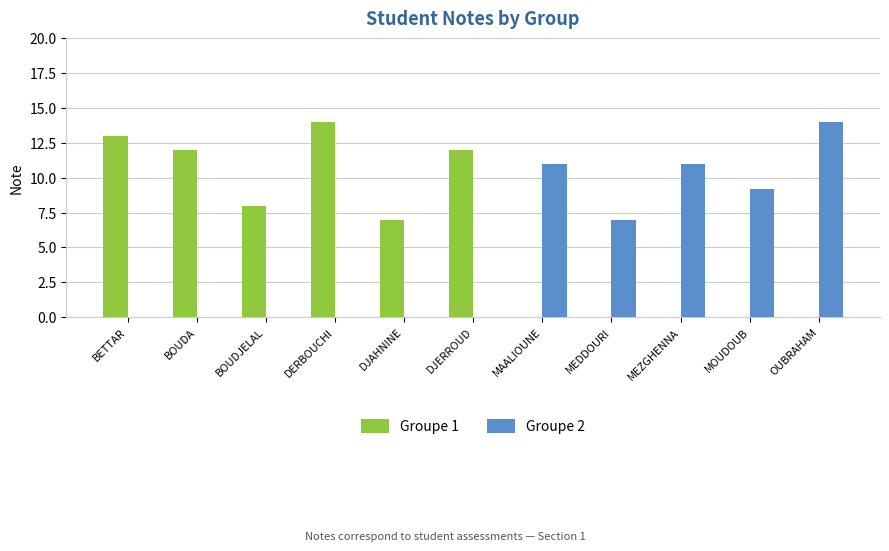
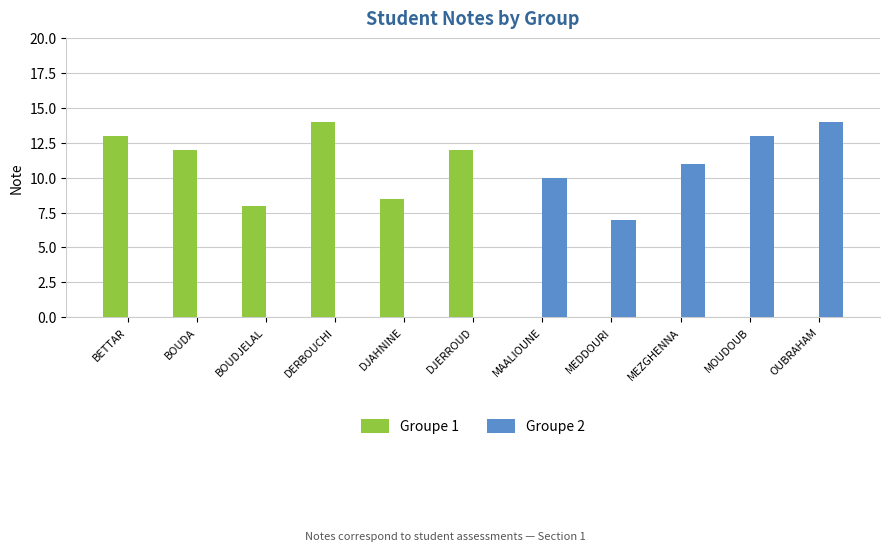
Groupe 1, DJAHNINE: 7.0 -> 8.5
Groupe 2, MAALIOUNE: 11 -> 10
Groupe 2, MOUDOUB: 9.2 -> 13.0
